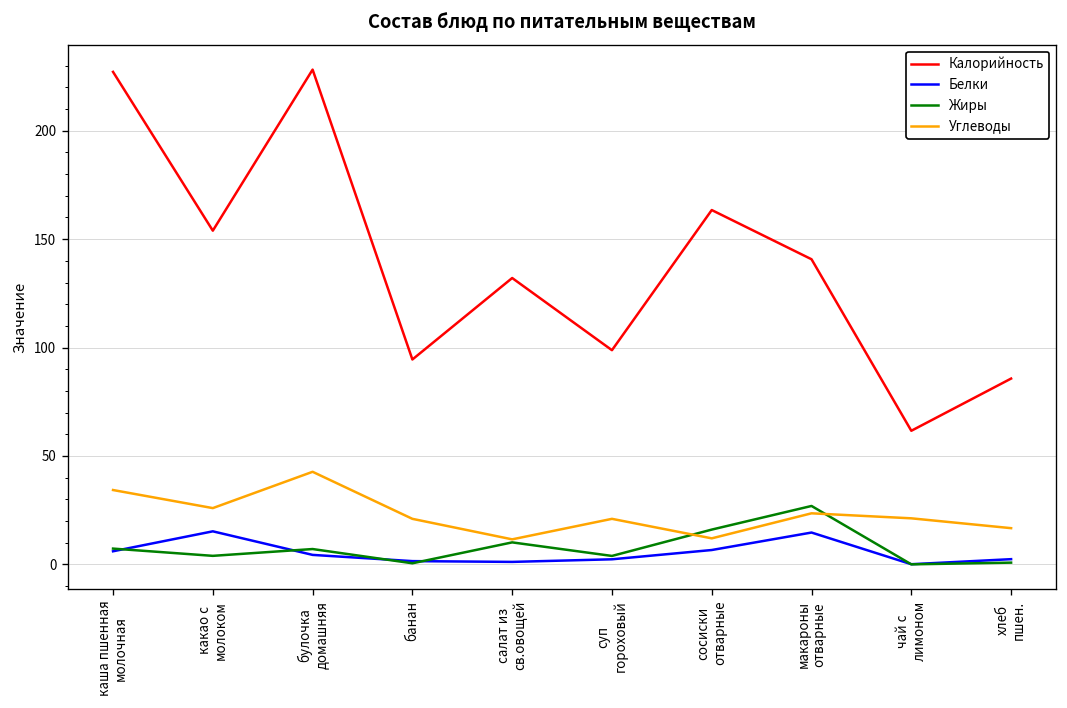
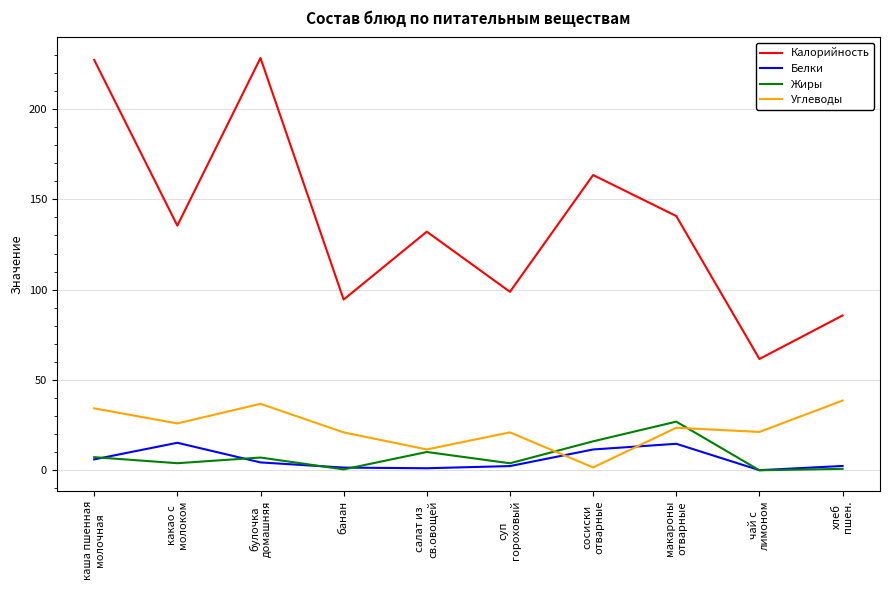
Калорийность, какао с молоком: 154 -> 135
Углеводы, булочка домашняя: 43 -> 37
Белки, сосиски отварные: 7 -> 12
Углеводы, сосиски отварные: 12 -> 2
Углеводы, хлеб пшен.: 17 -> 39
